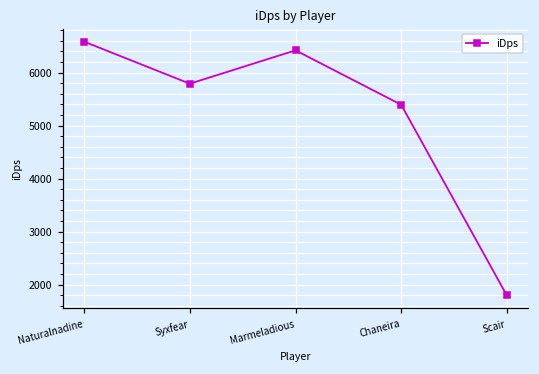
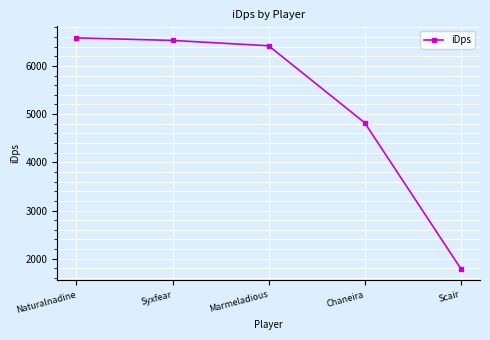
Syxfear: 5800 -> 6500
Chaneira: 5400 -> 4800
